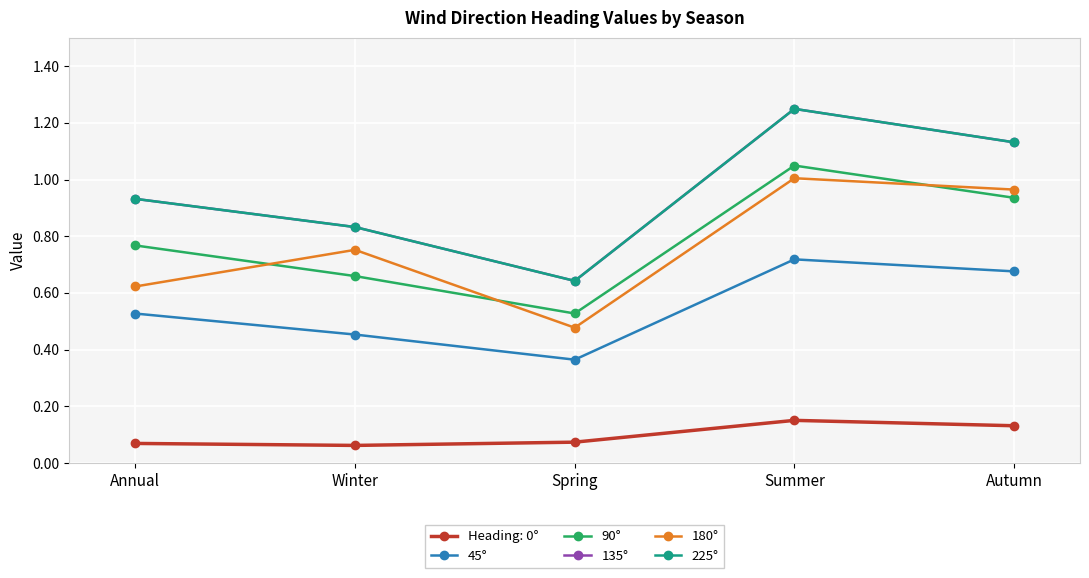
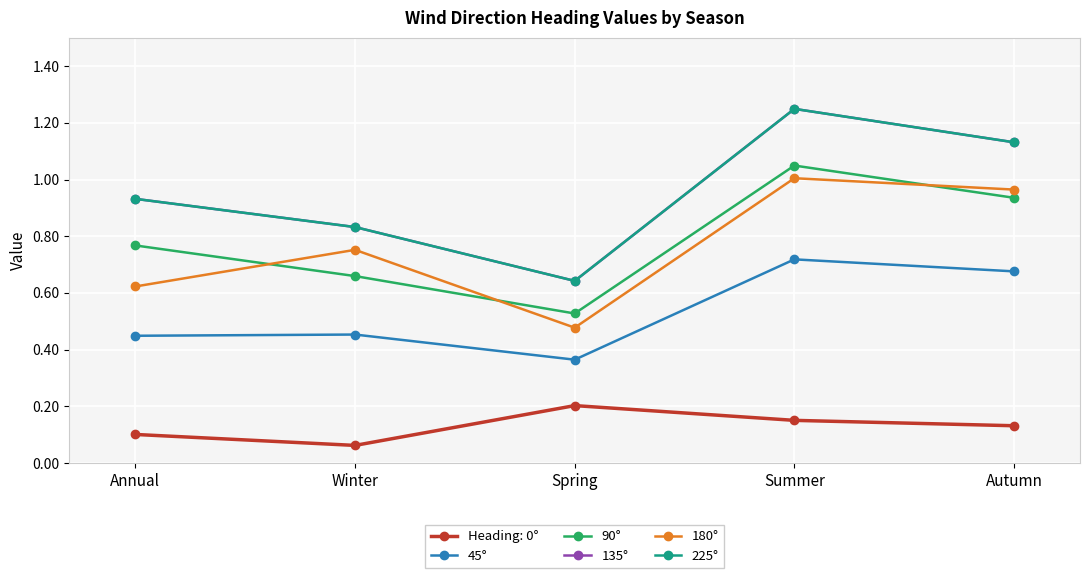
Heading: 0°, Annual: 0.07 -> 0.10
45°, Annual: 0.53 -> 0.45
Heading: 0°, Spring: 0.07 -> 0.20
